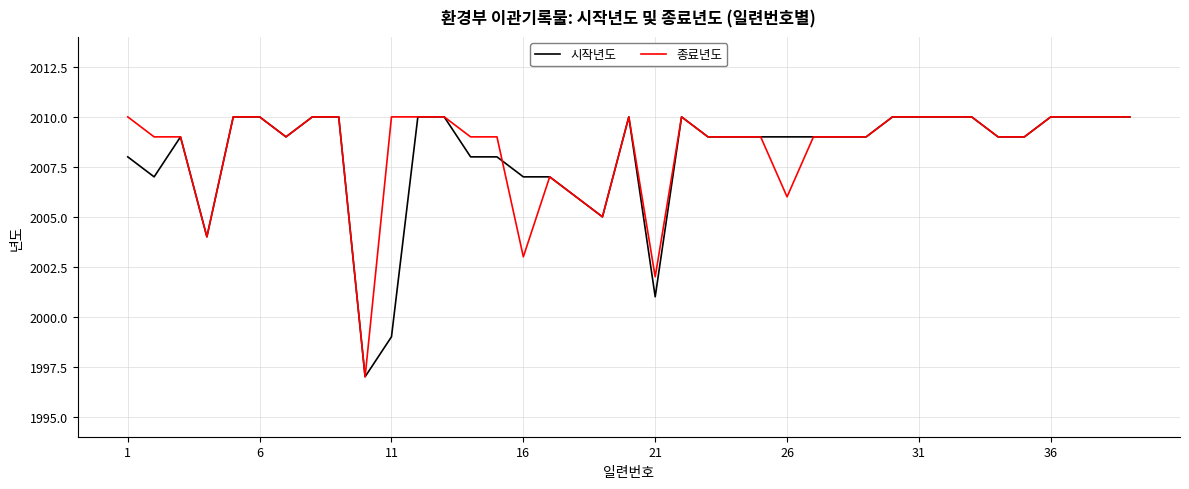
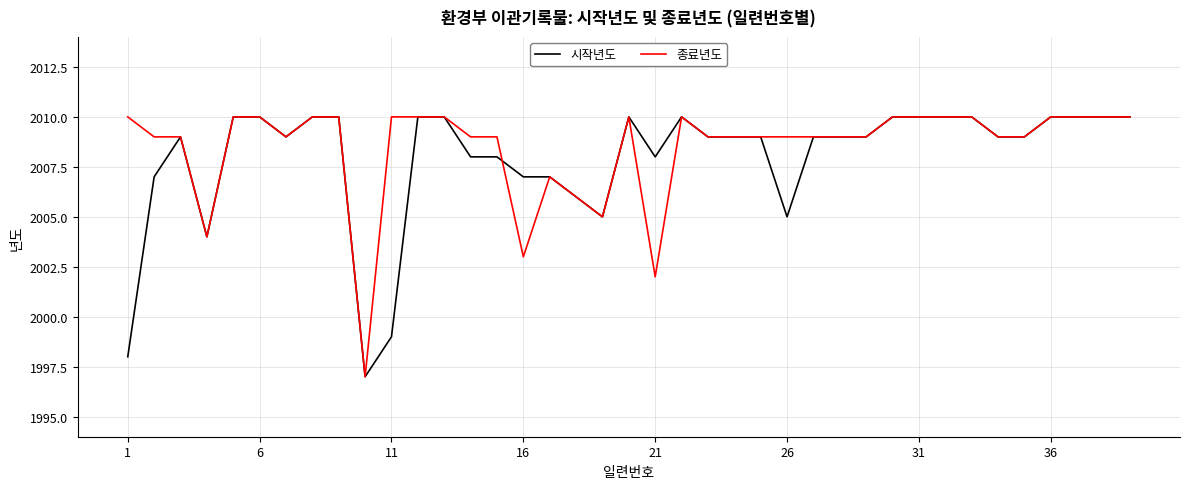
시작년도, 1: 2008 -> 1998
시작년도, 21: 2001 -> 2008
시작년도, 26: 2009 -> 2005
종료년도, 26: 2006 -> 2009
